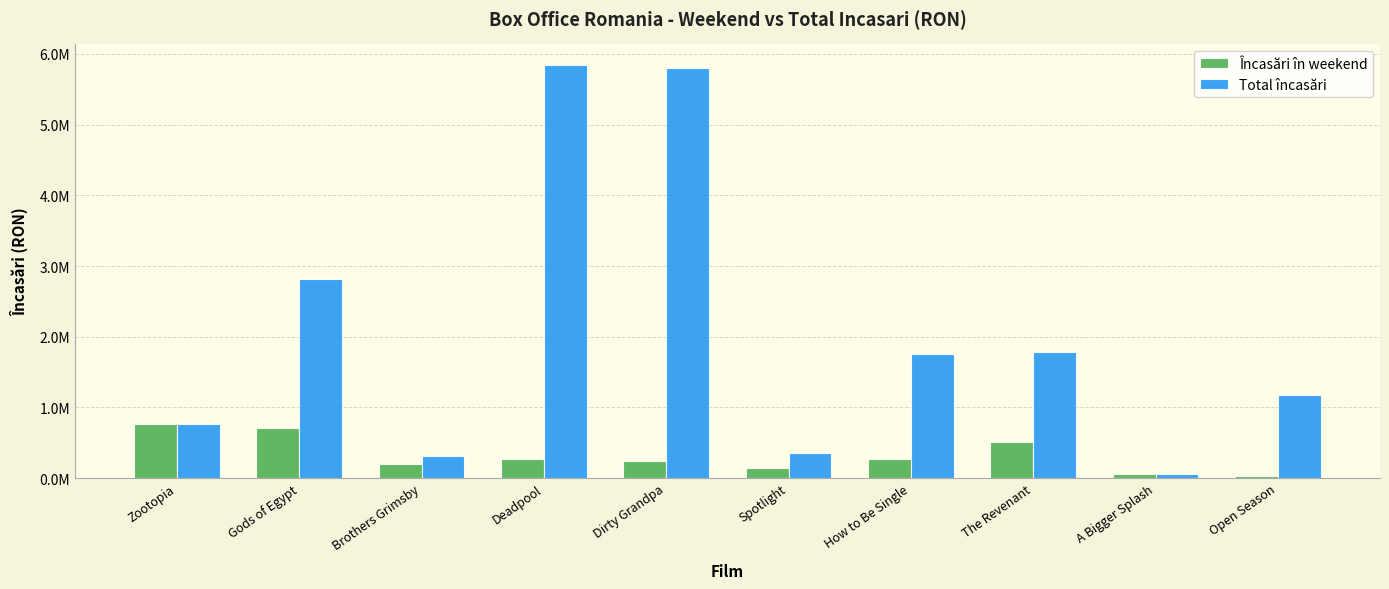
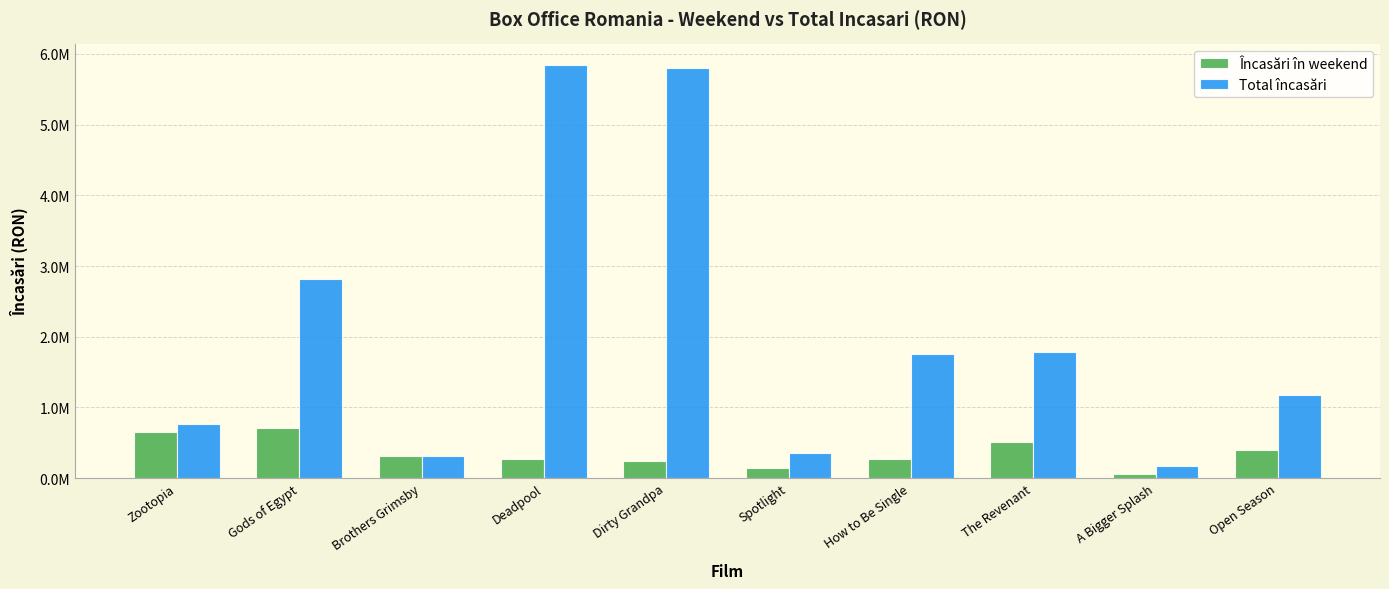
Încasări în weekend, Zootopia: 800000 -> 600000
Încasări în weekend, Brothers Grimsby: 200000 -> 300000
Total încasări, A Bigger Splash: 100000 -> 200000
Încasări în weekend, Open Season: 0 -> 400000
